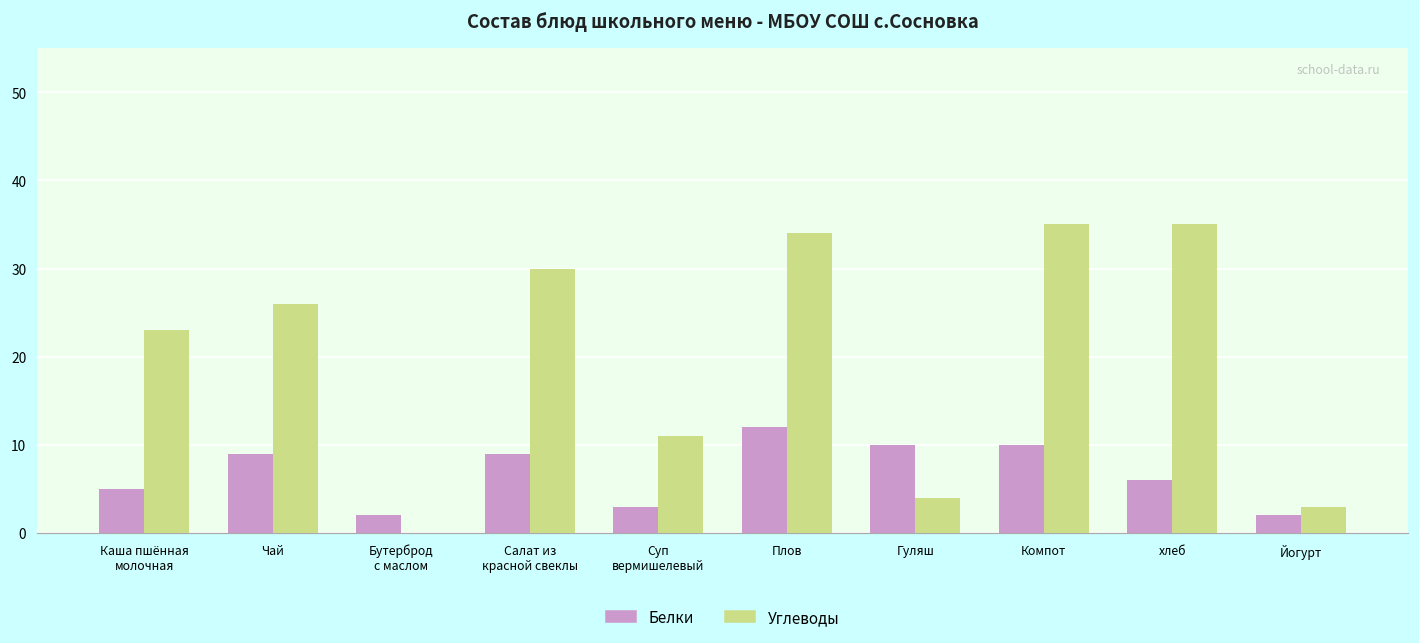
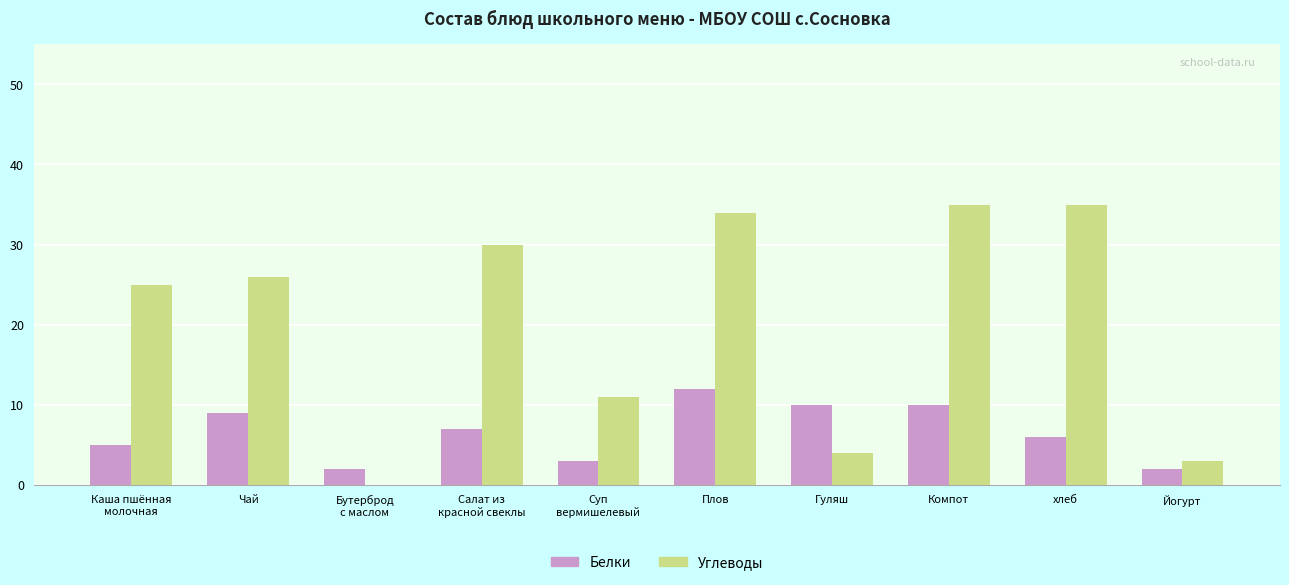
Углеводы, Каша пшённая молочная: 23 -> 25
Белки, Салат из красной свеклы: 9 -> 7
